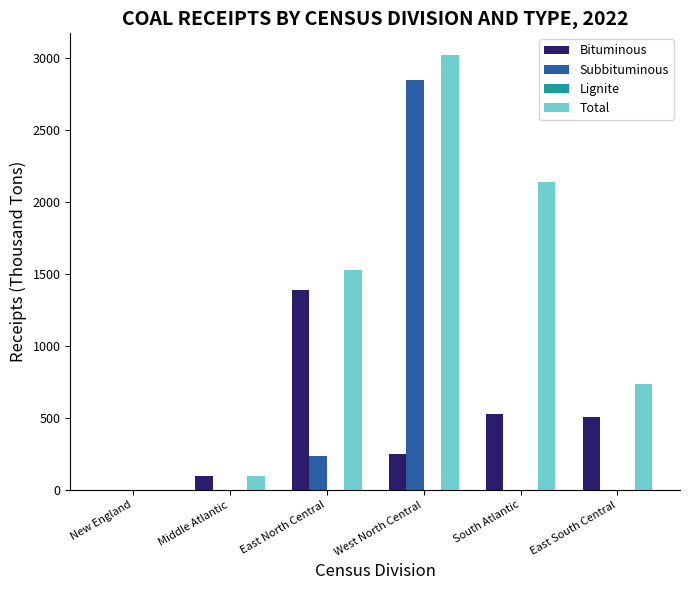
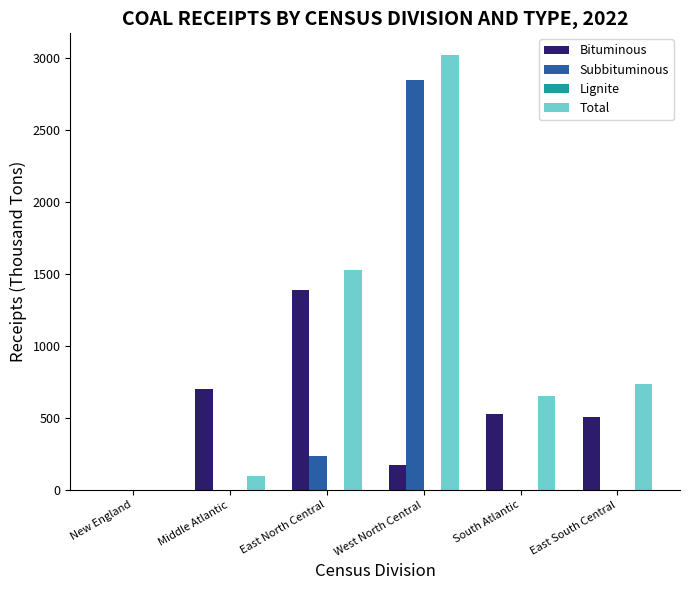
Bituminous, Middle Atlantic: 100 -> 700
Bituminous, West North Central: 250 -> 180
Total, South Atlantic: 2140 -> 650
